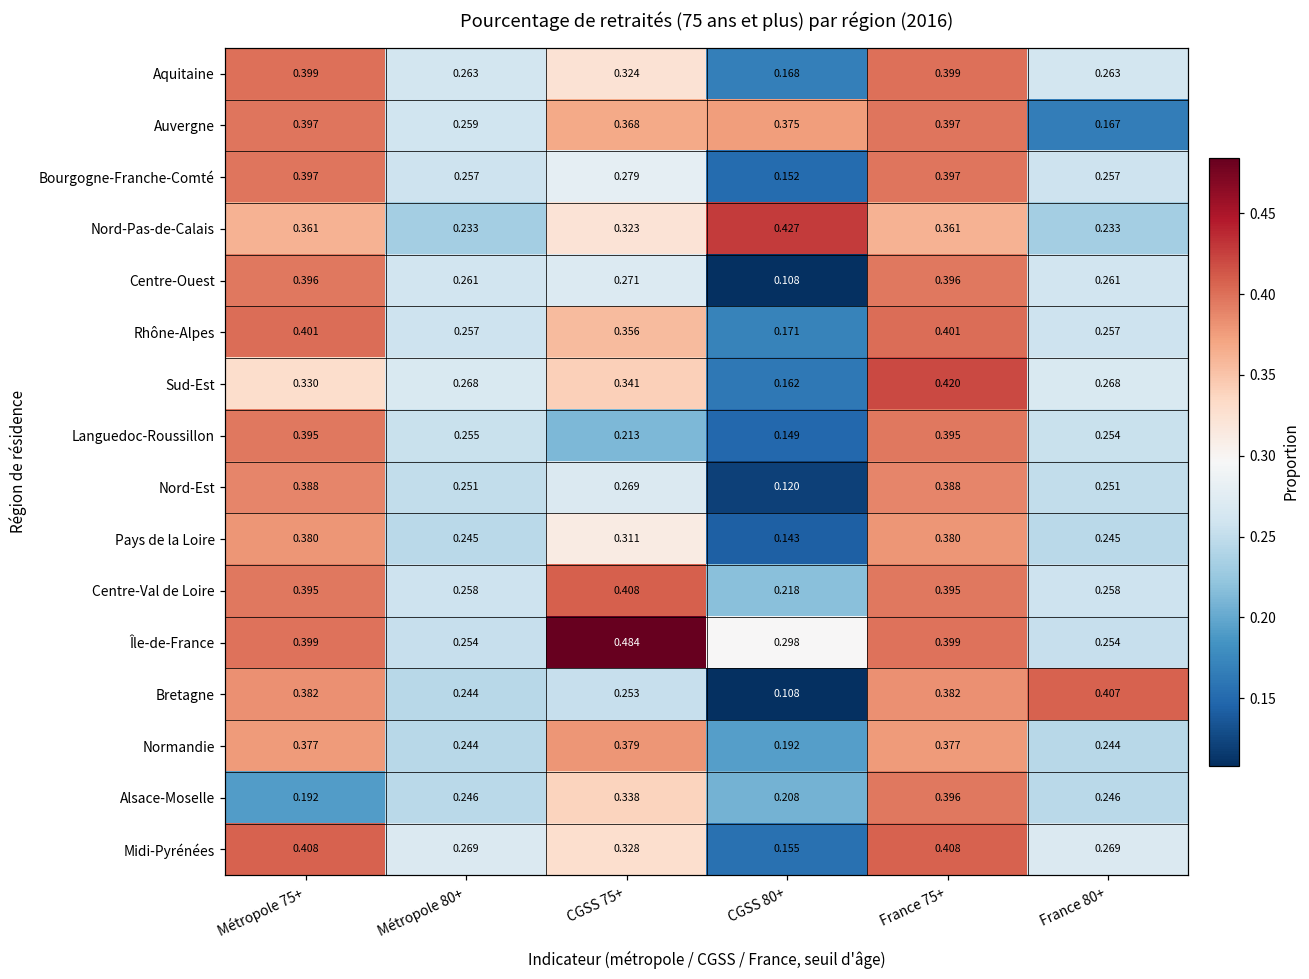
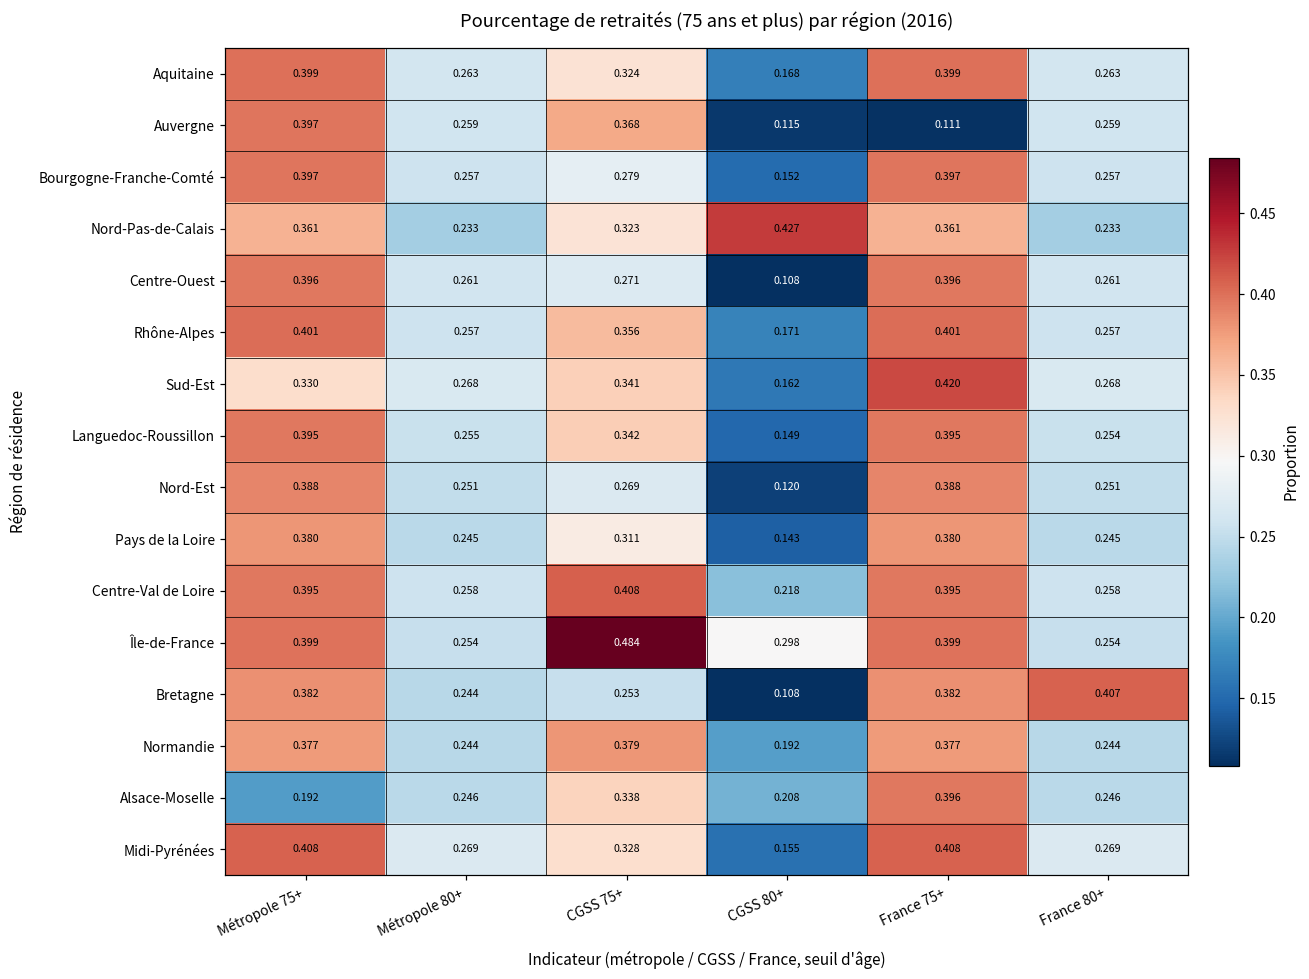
Auvergne, CGSS 80+: 0.375 -> 0.115
Auvergne, France 75+: 0.397 -> 0.111
Auvergne, France 80+: 0.167 -> 0.259
Languedoc-Roussillon, CGSS 75+: 0.213 -> 0.342
